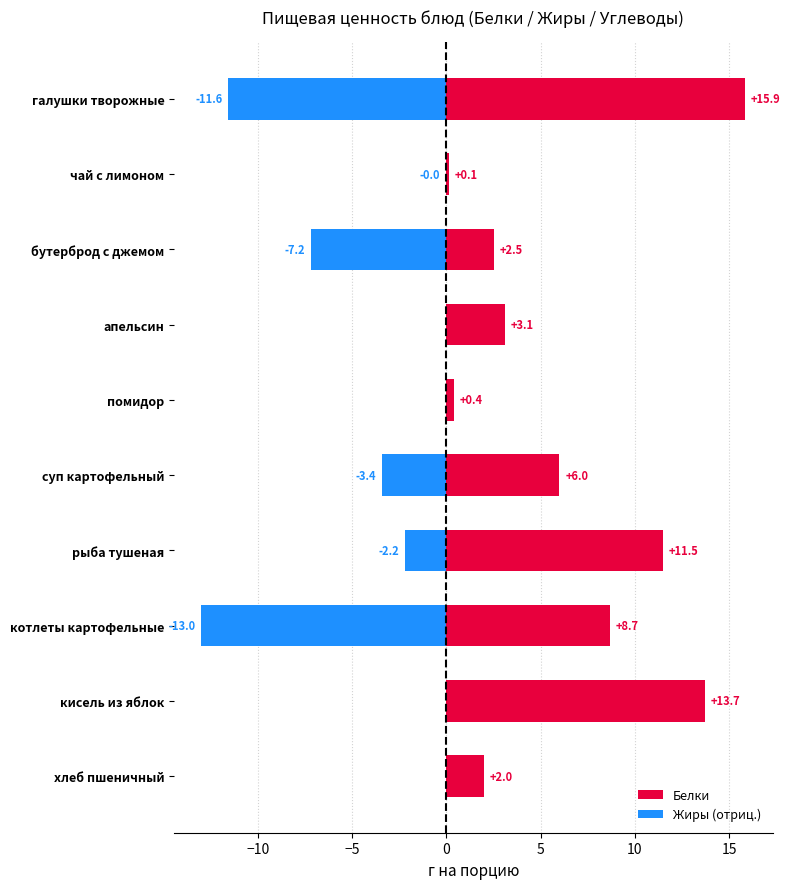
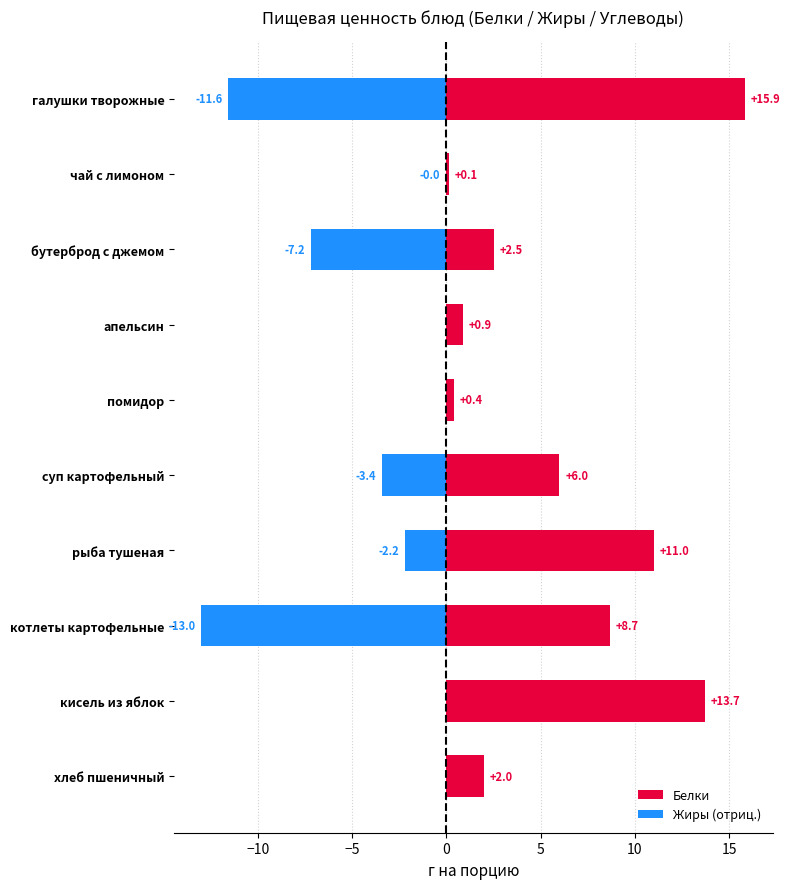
Белки, апельсин: +3.1 -> +0.9
Белки, рыба тушеная: +11.5 -> +11.0
